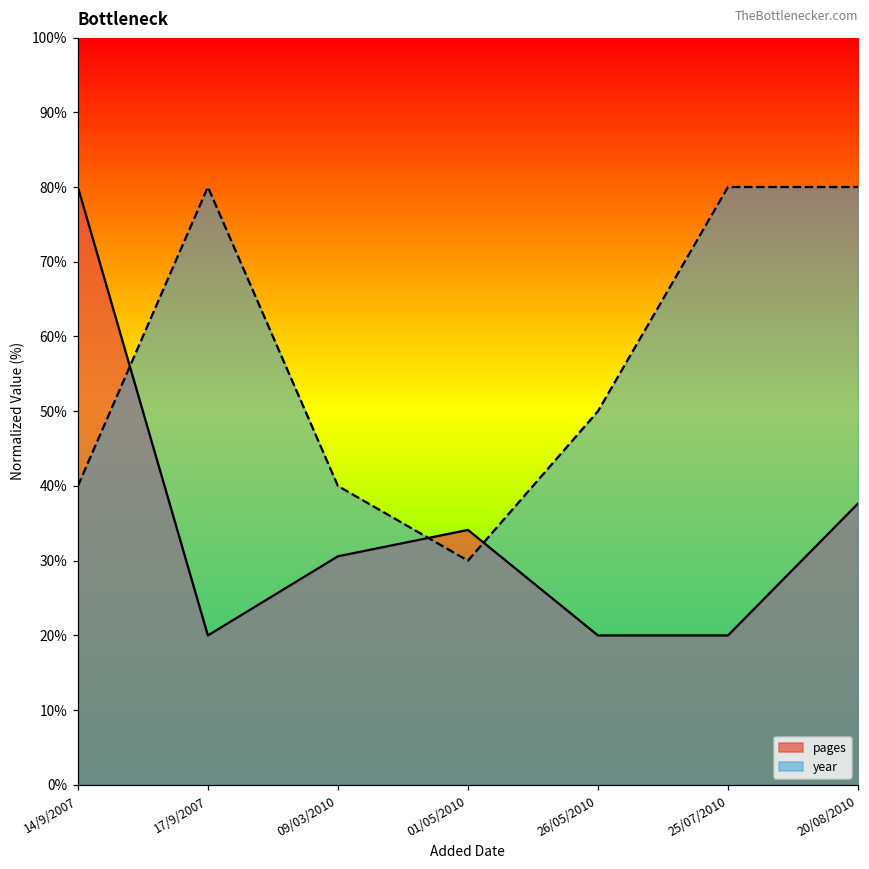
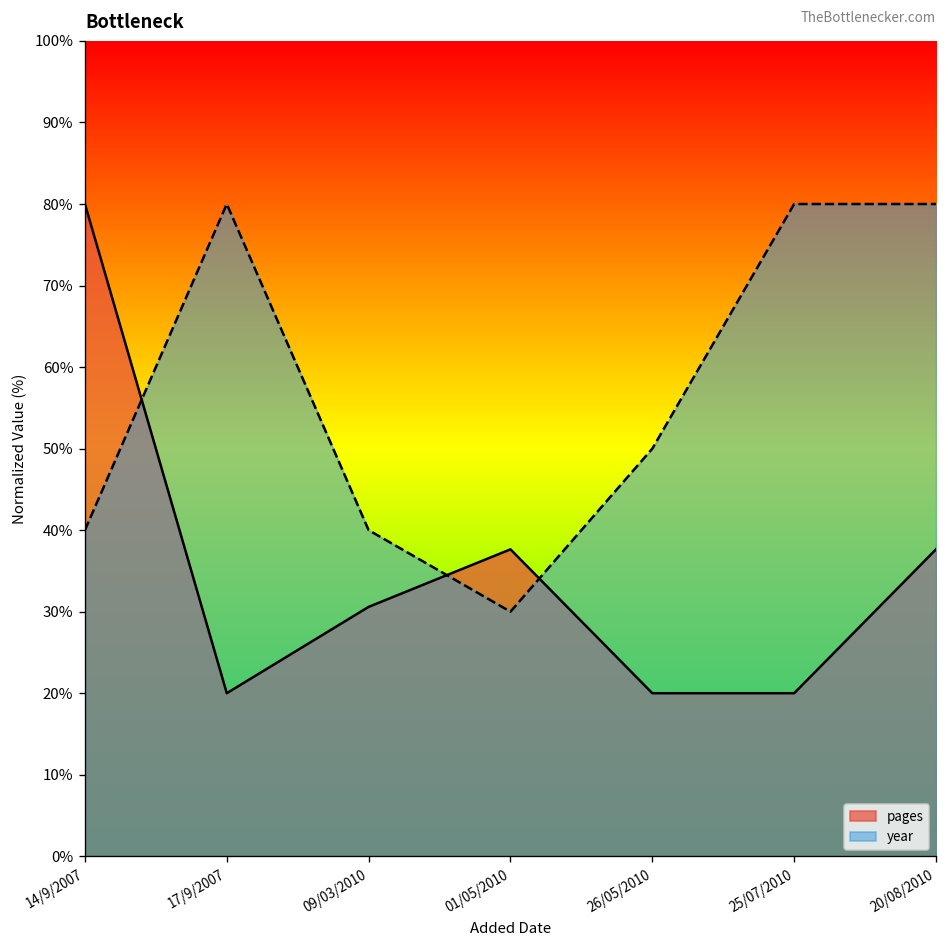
pages, 01/05/2010: 34% -> 38%
